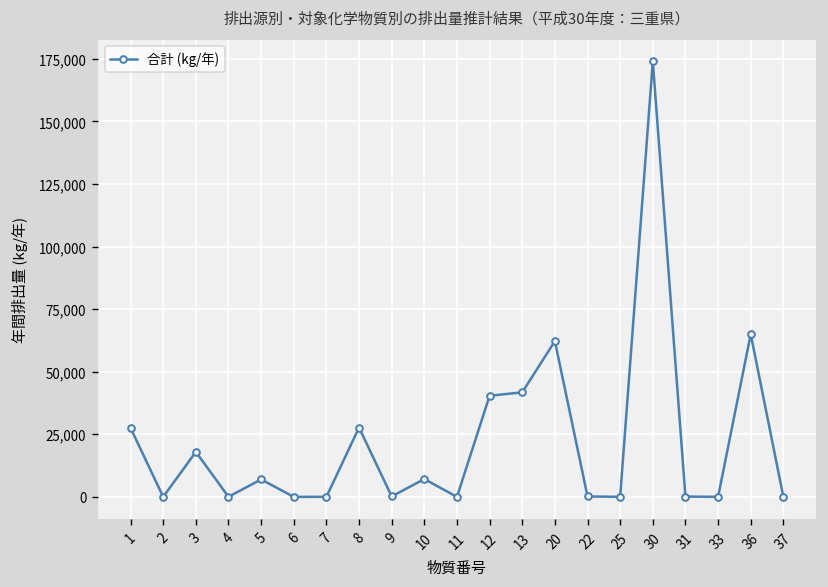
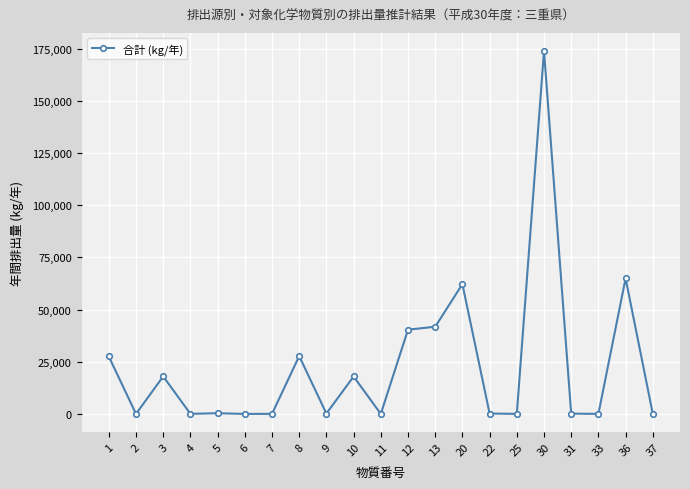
5: 7,000 -> 0
10: 7,000 -> 18,000
